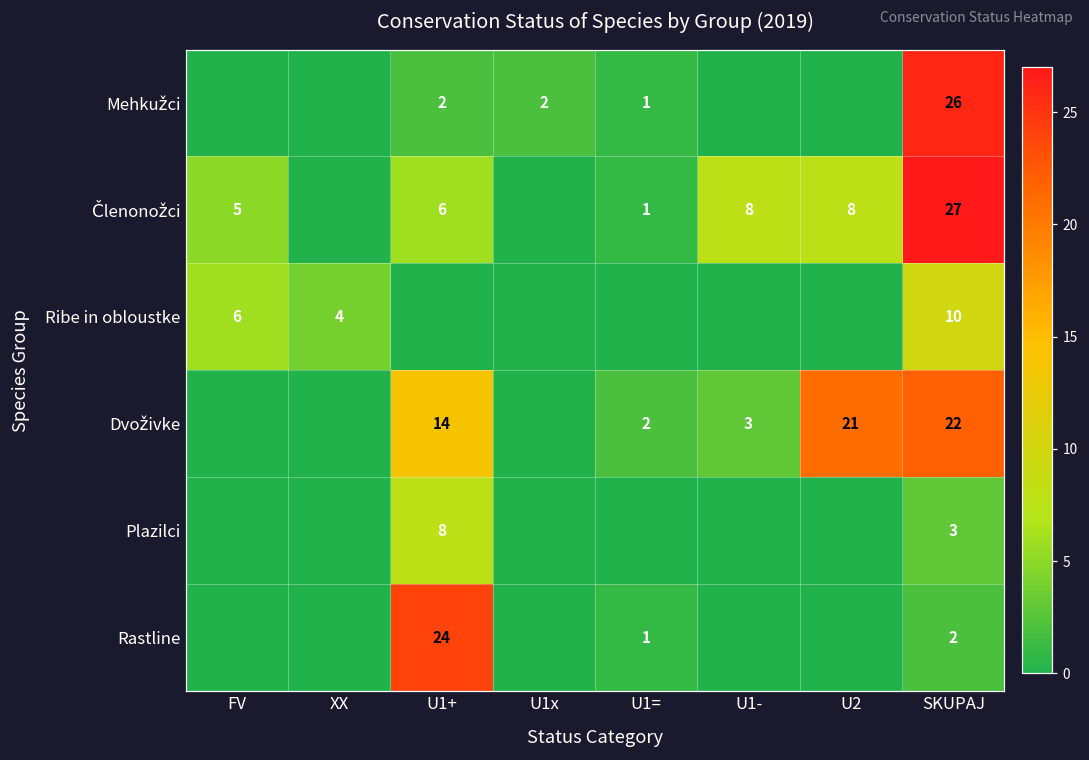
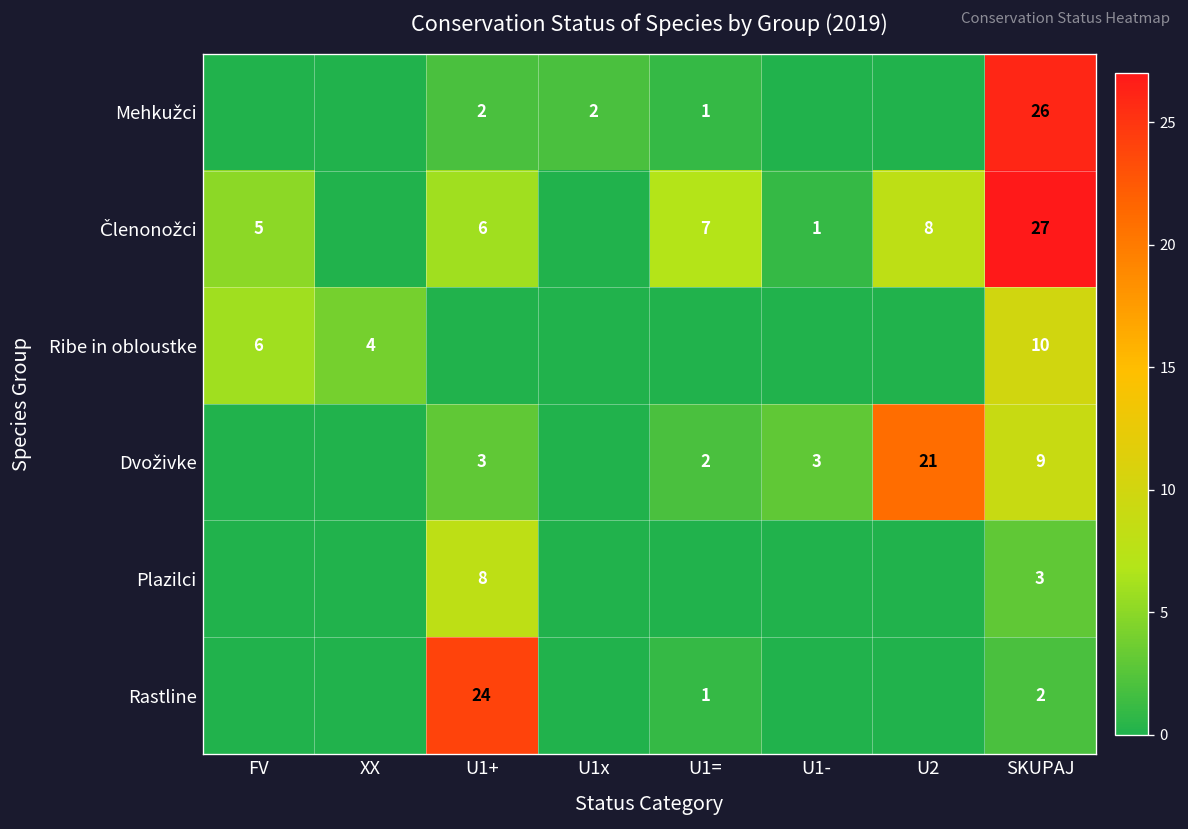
Členonožci, U1=: 1 -> 7
Členonožci, U1-: 8 -> 1
Dvoživke, U1+: 14 -> 3
Dvoživke, SKUPAJ: 22 -> 9
